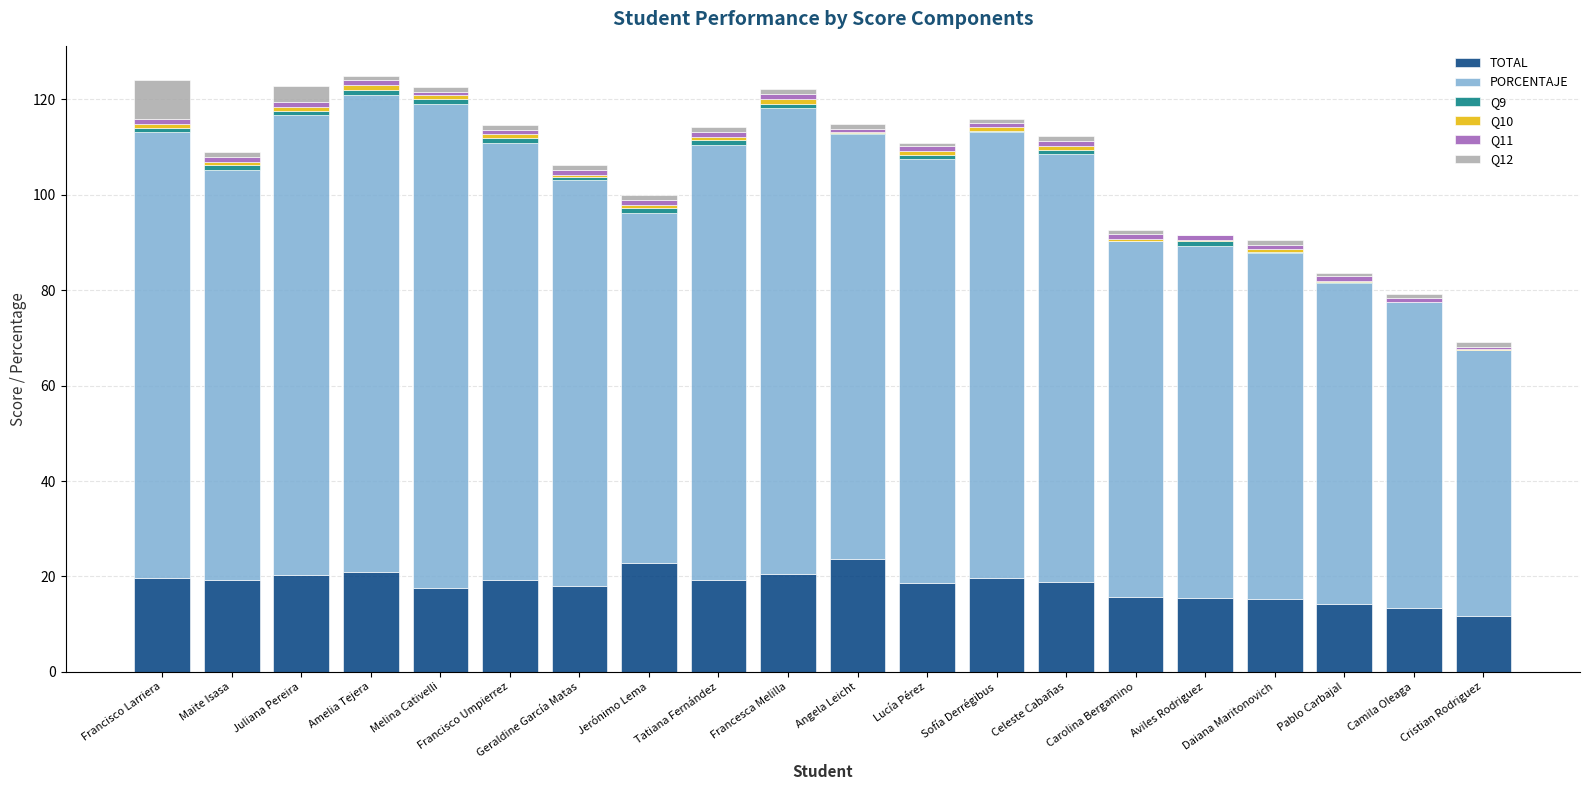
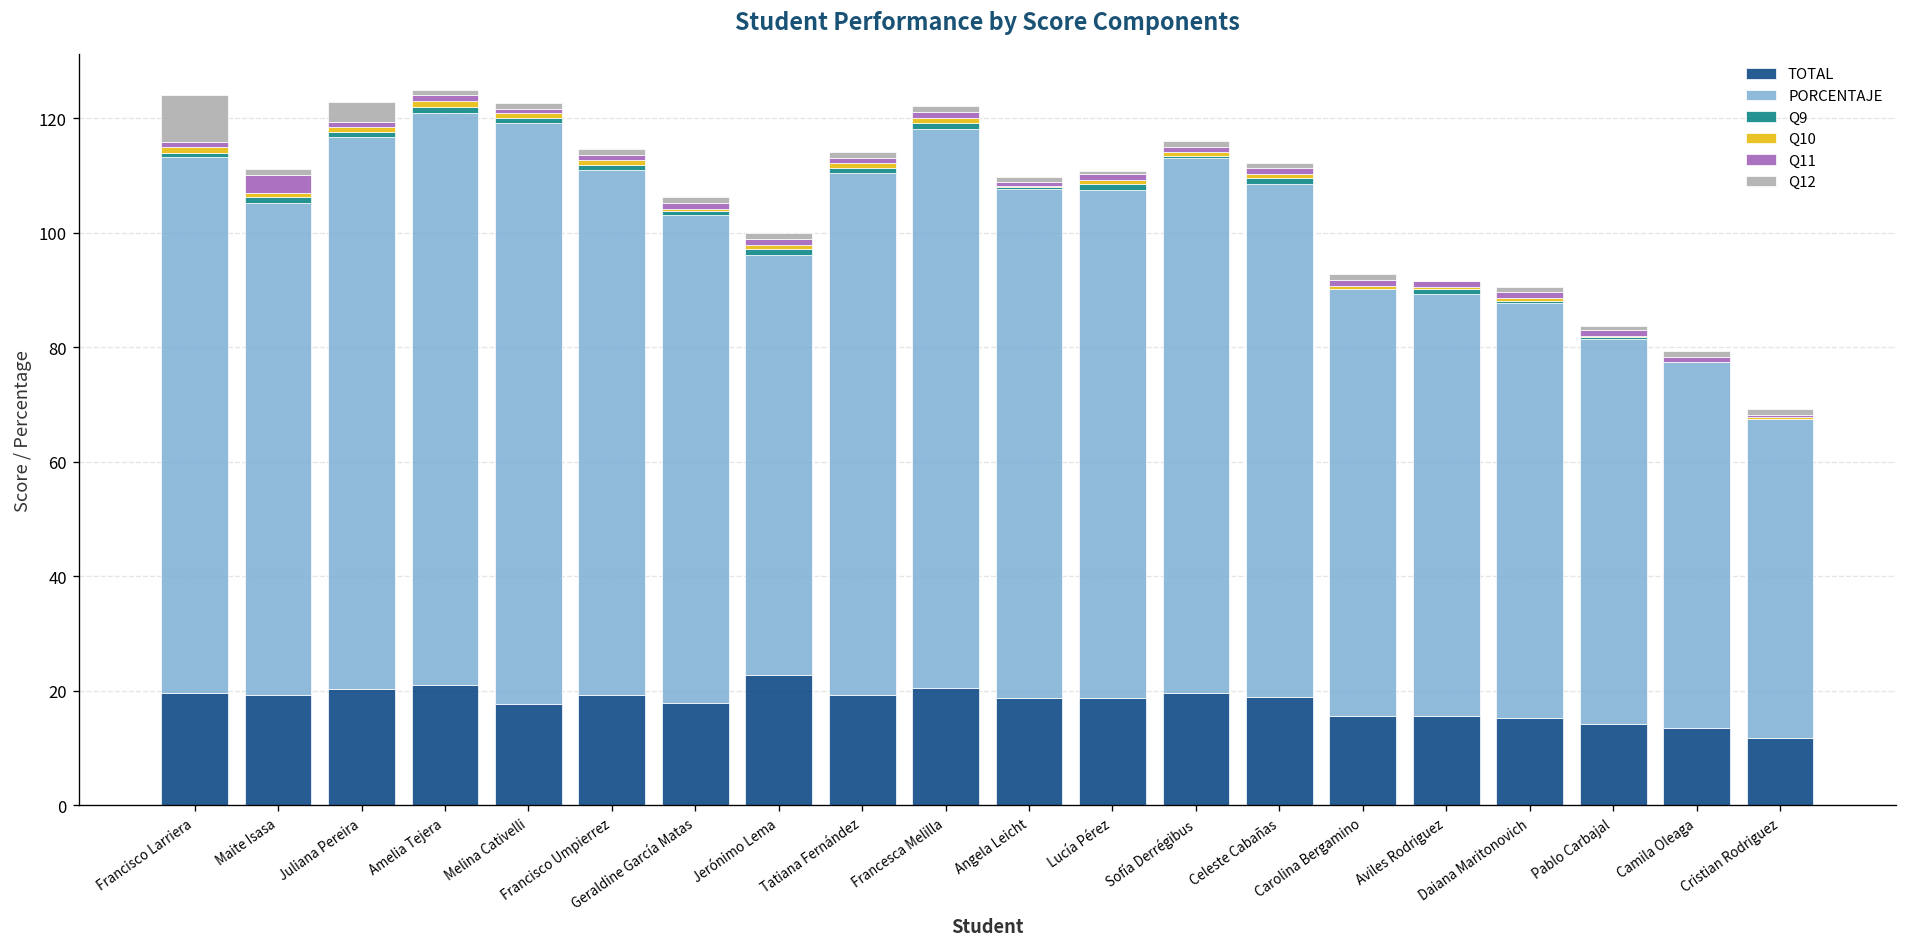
Q11, Maite Isasa: 1 -> 3
TOTAL, Angela Leicht: 24 -> 19
